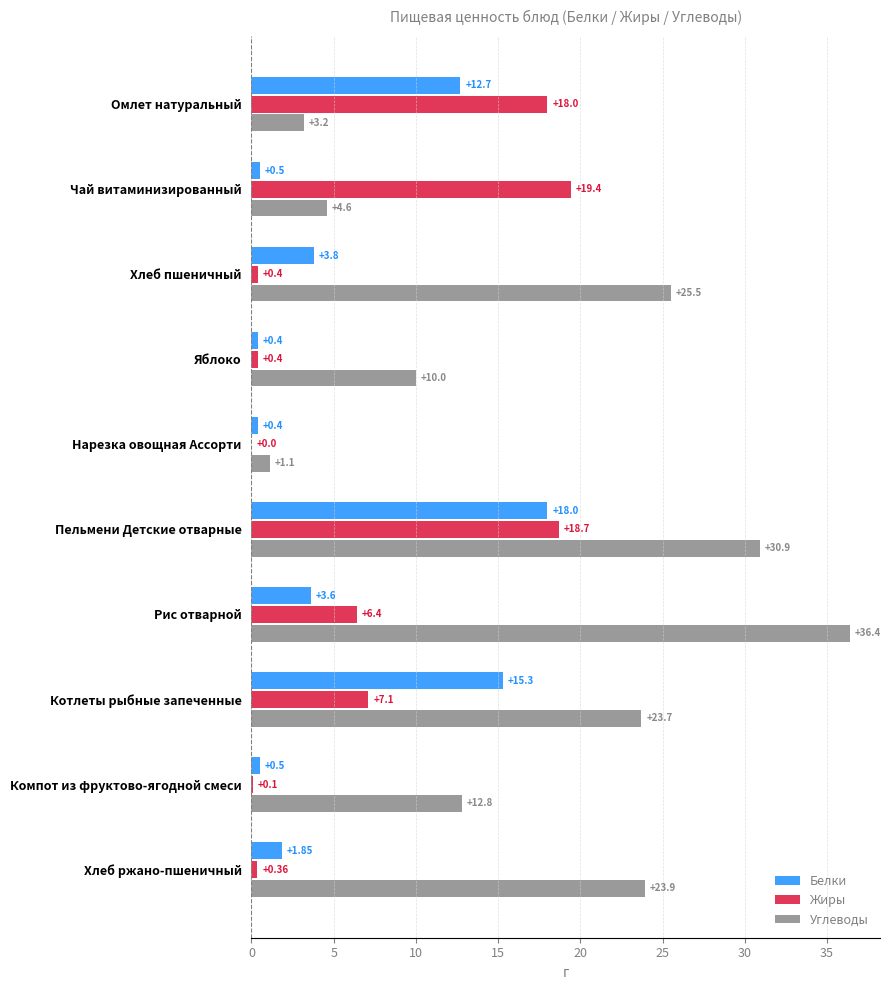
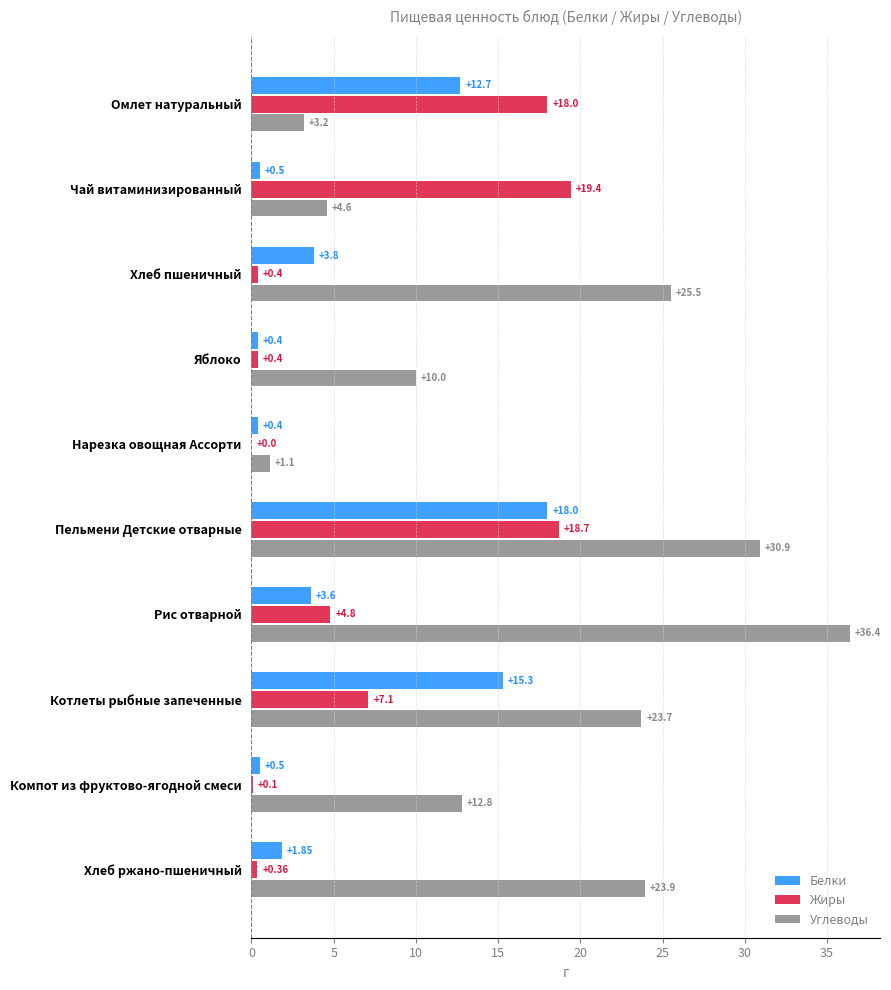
Жиры, Рис отварной: +6.4 -> +4.8
